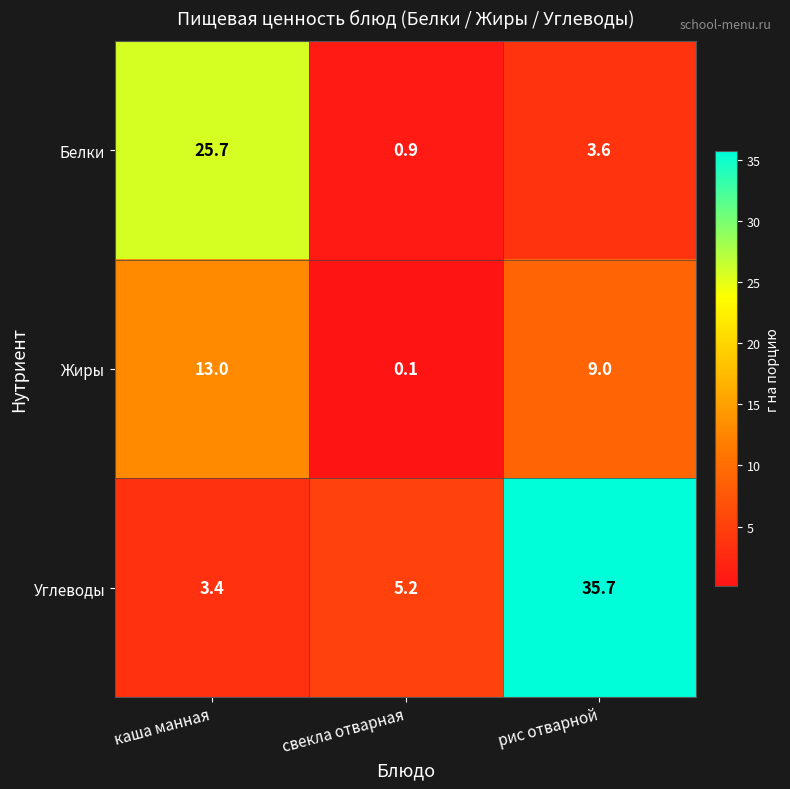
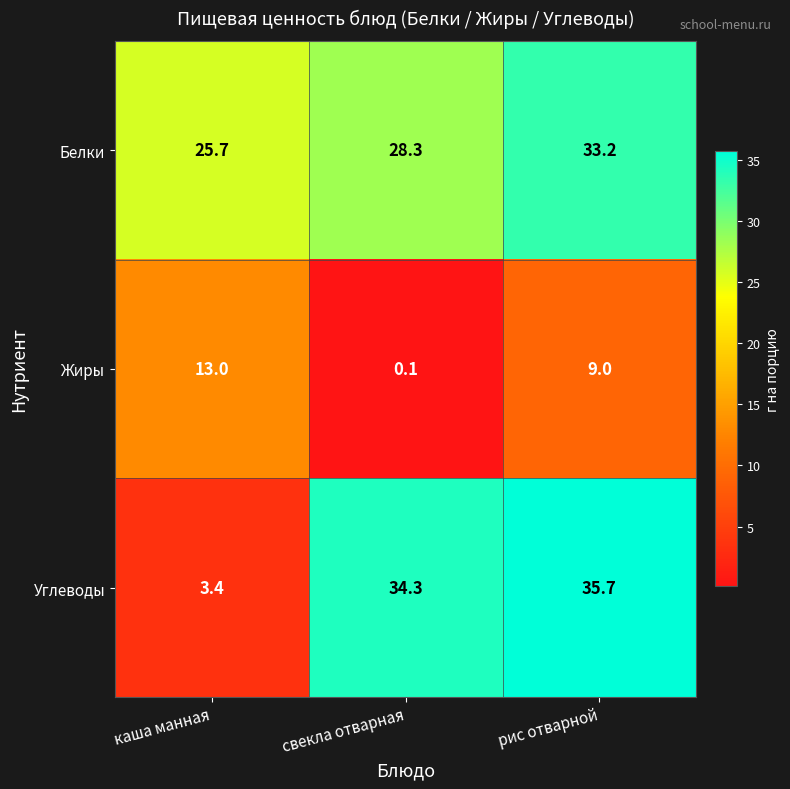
Белки, свекла отварная: 0.9 -> 28.3
Белки, рис отварной: 3.6 -> 33.2
Углеводы, свекла отварная: 5.2 -> 34.3
